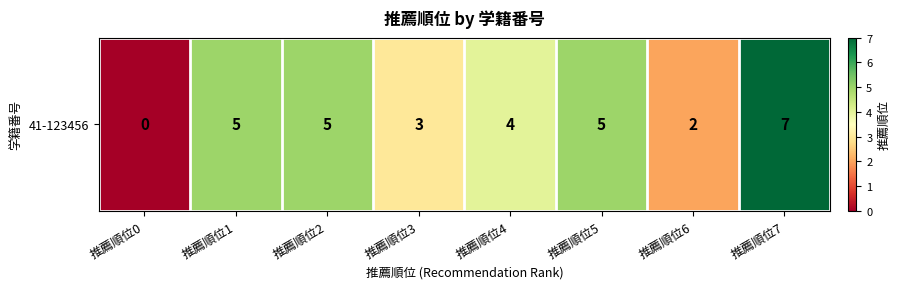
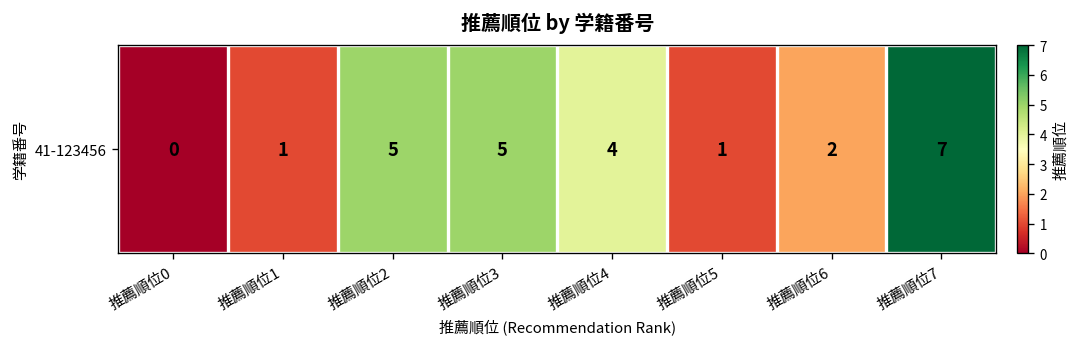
41-123456, 推薦順位1: 5 -> 1
41-123456, 推薦順位3: 3 -> 5
41-123456, 推薦順位5: 5 -> 1
